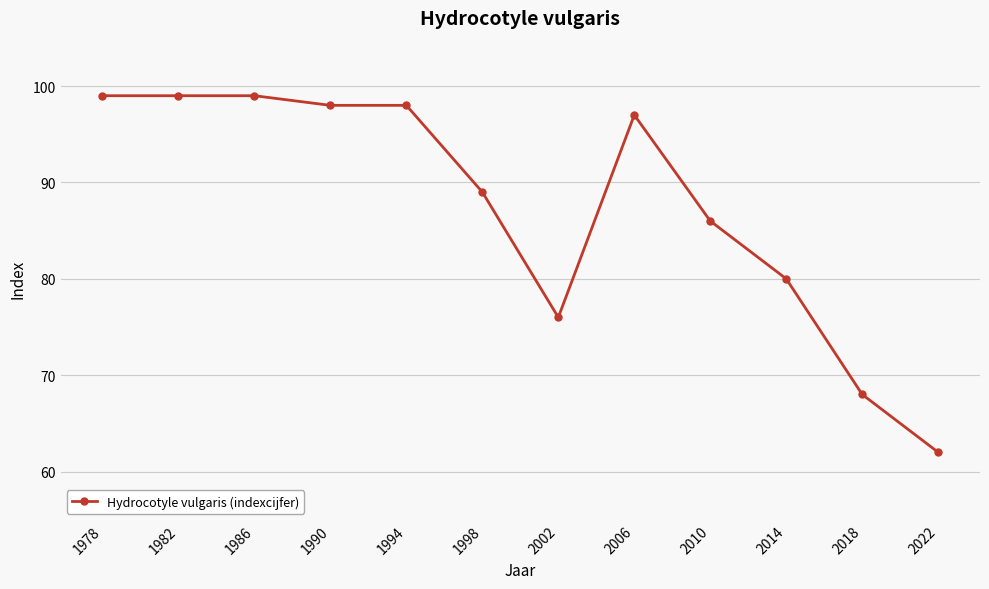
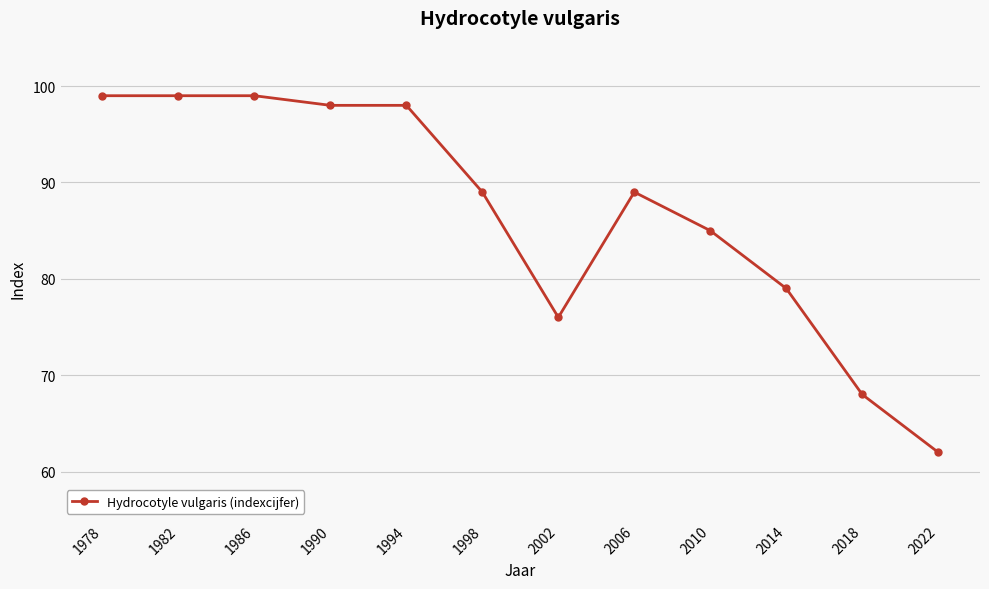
2006: 97 -> 89
2010: 86 -> 85
2014: 80 -> 79
